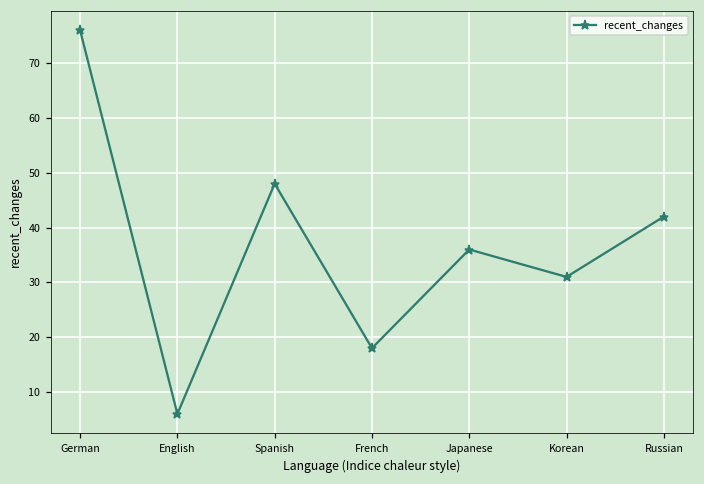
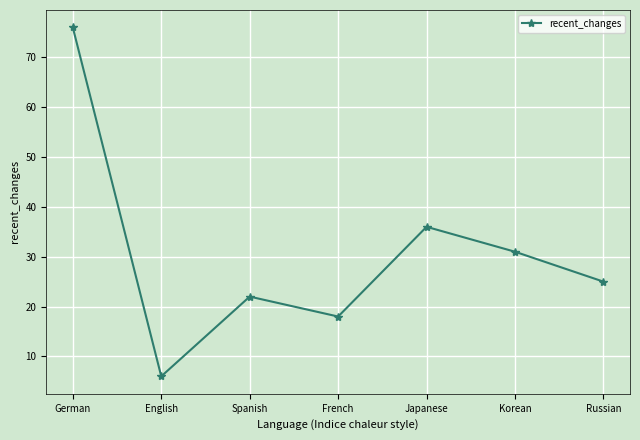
Spanish: 48 -> 22
Russian: 42 -> 25
